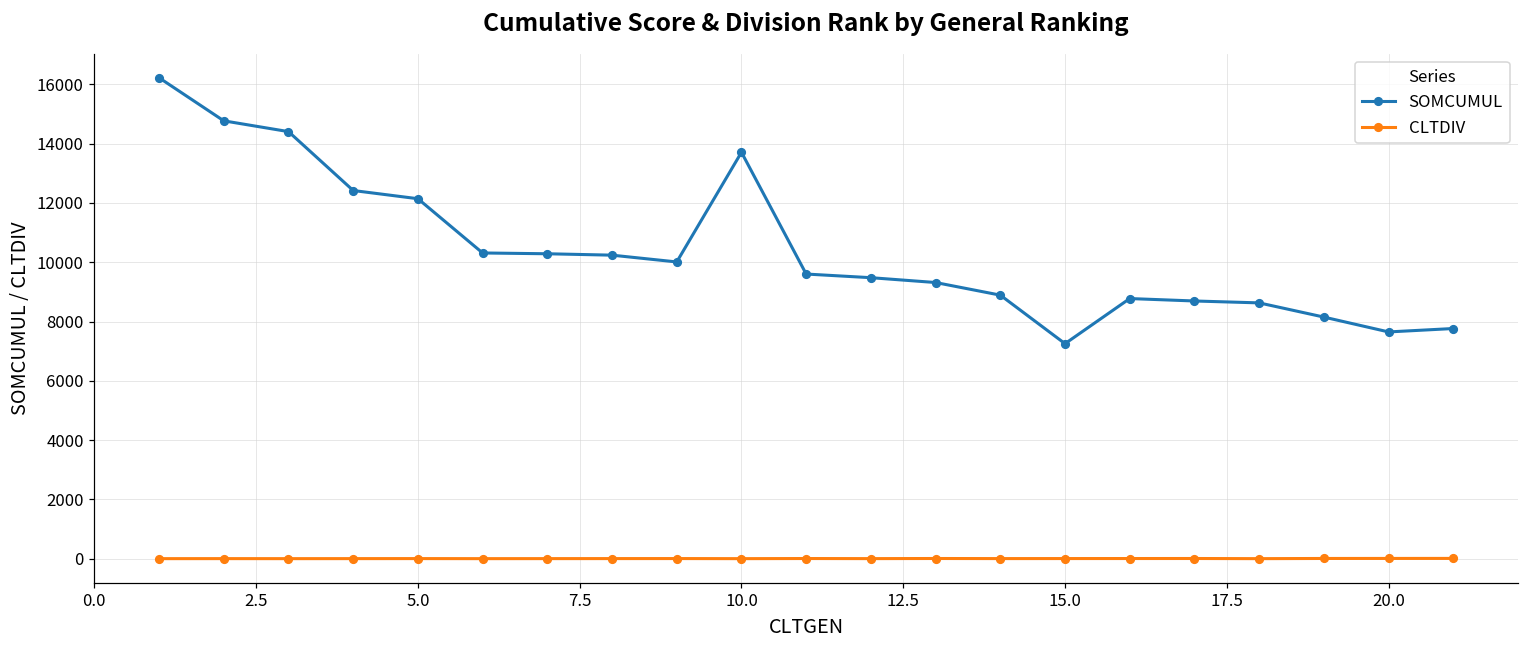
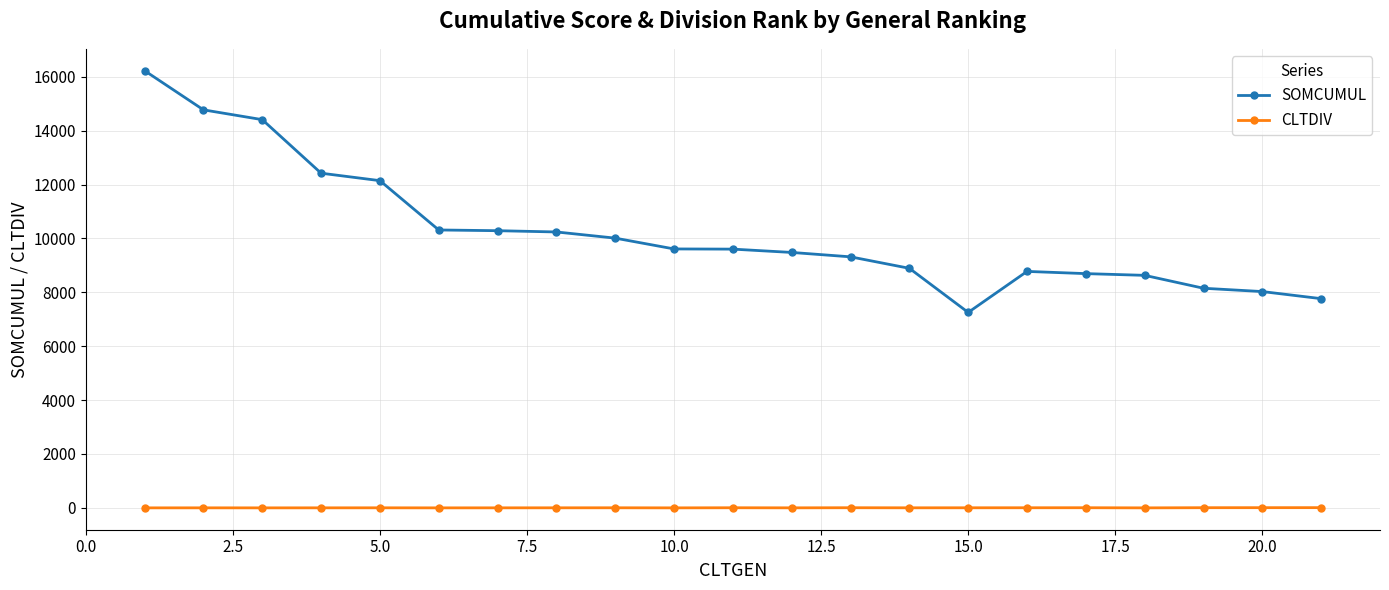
SOMCUMUL, 10.0: 13700 -> 9600
SOMCUMUL, 20.0: 7700 -> 8000
